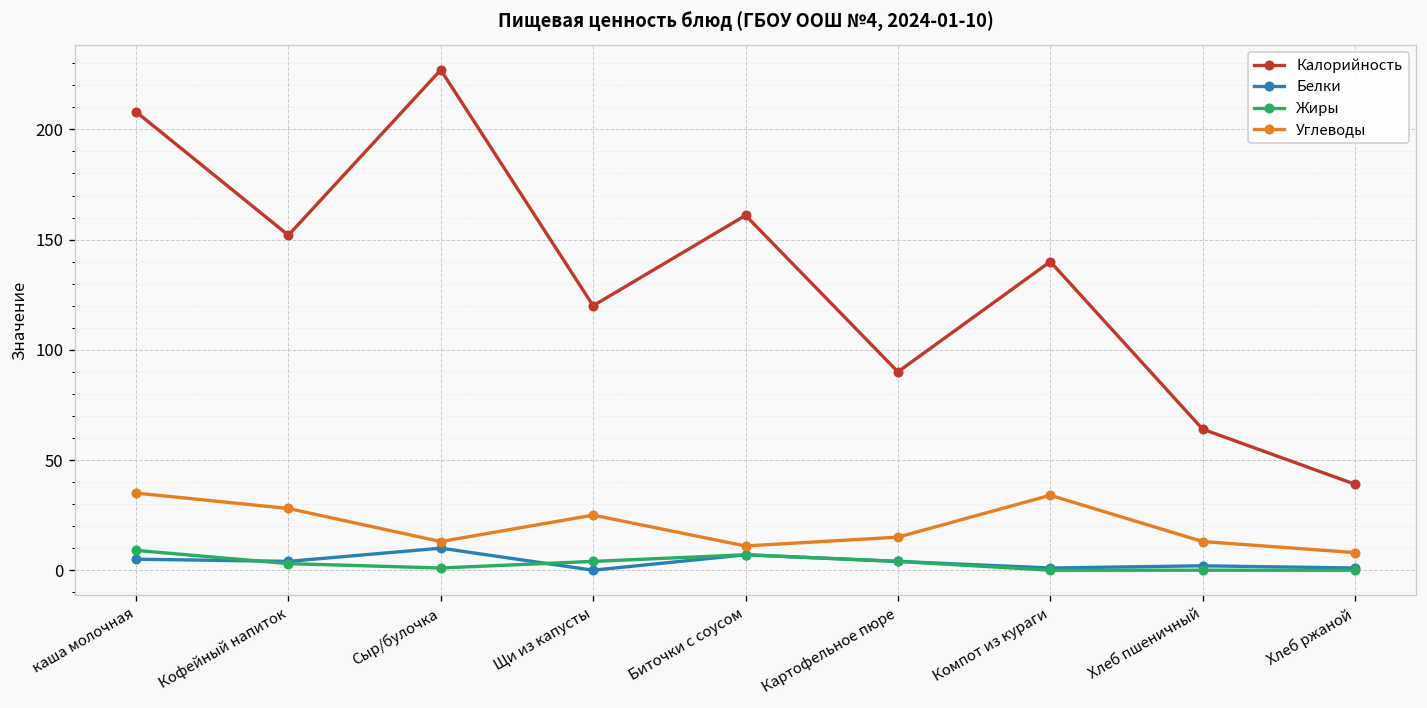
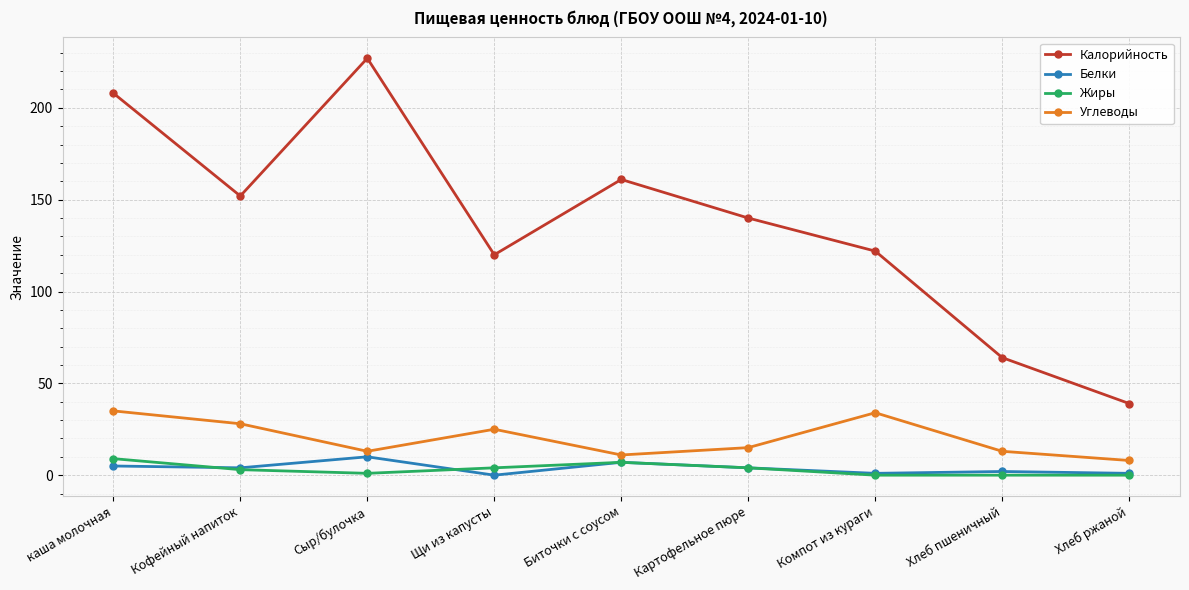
Калорийность, Картофельное пюре: 90 -> 140
Калорийность, Компот из кураги: 140 -> 122
